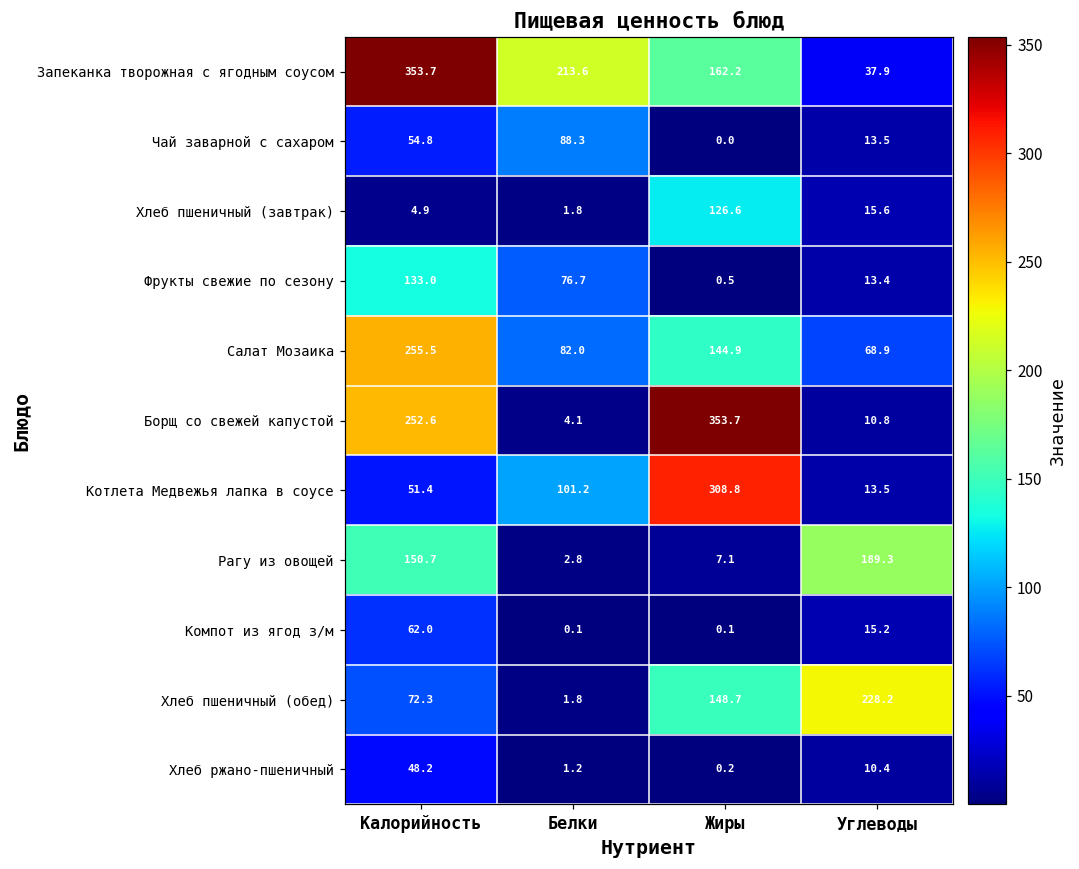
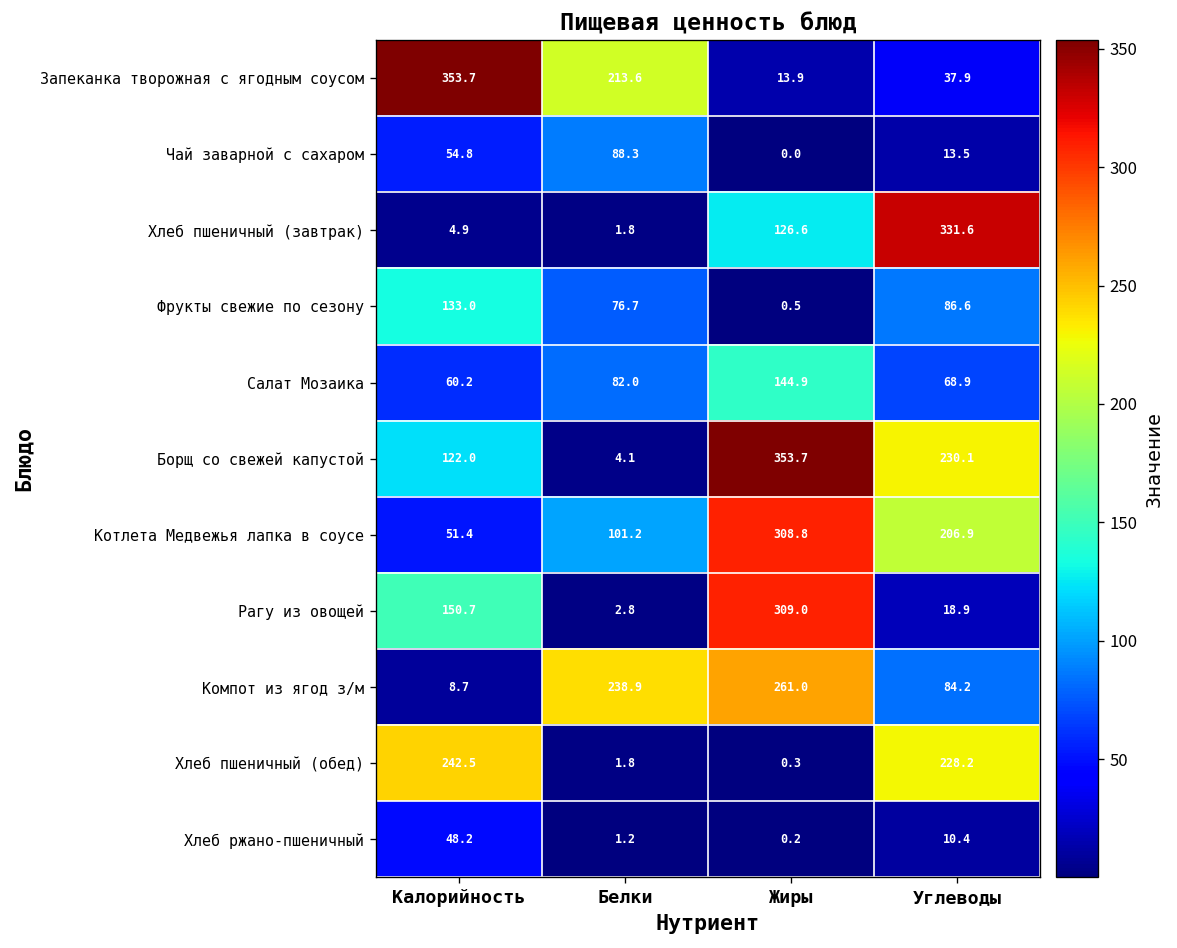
Запеканка творожная с ягодным соусом, Жиры: 162.2 -> 13.9
Хлеб пшеничный (завтрак), Углеводы: 15.6 -> 331.6
Фрукты свежие по сезону, Углеводы: 13.4 -> 86.6
Салат Мозаика, Калорийность: 255.5 -> 60.2
Борщ со свежей капустой, Калорийность: 252.6 -> 122.0
Борщ со свежей капустой, Углеводы: 10.8 -> 230.1
Котлета Медвежья лапка в соусе, Углеводы: 13.5 -> 206.9
Рагу из овощей, Жиры: 7.1 -> 309.0
Рагу из овощей, Углеводы: 189.3 -> 18.9
Компот из ягод з/м, Калорийность: 62.0 -> 8.7
Компот из ягод з/м, Белки: 0.1 -> 238.9
Компот из ягод з/м, Жиры: 0.1 -> 261.0
Компот из ягод з/м, Углеводы: 15.2 -> 84.2
Хлеб пшеничный (обед), Калорийность: 72.3 -> 242.5
Хлеб пшеничный (обед), Жиры: 148.7 -> 0.3
